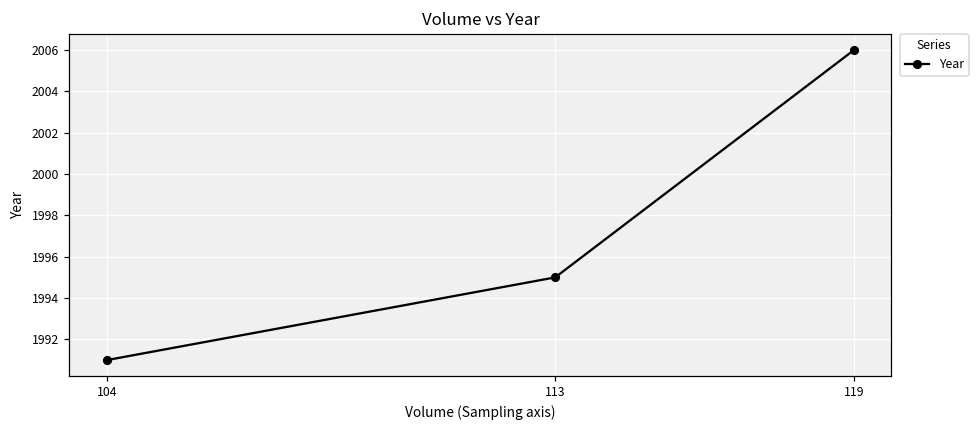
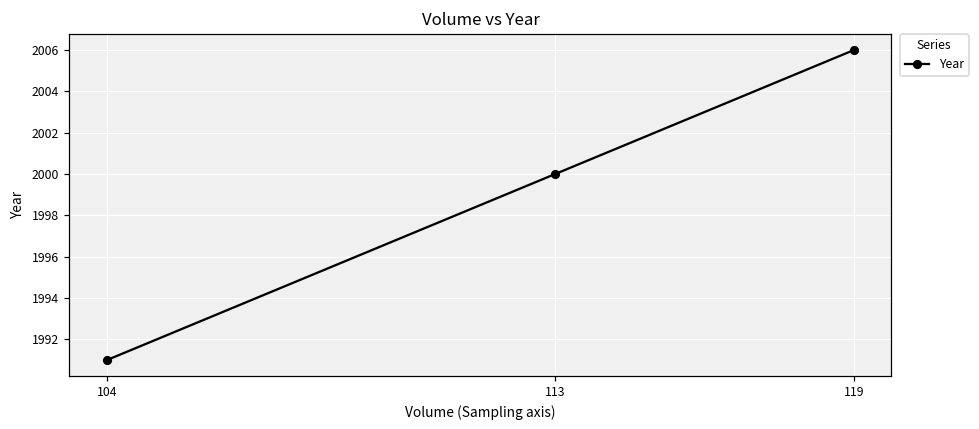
113: 1995 -> 2000
